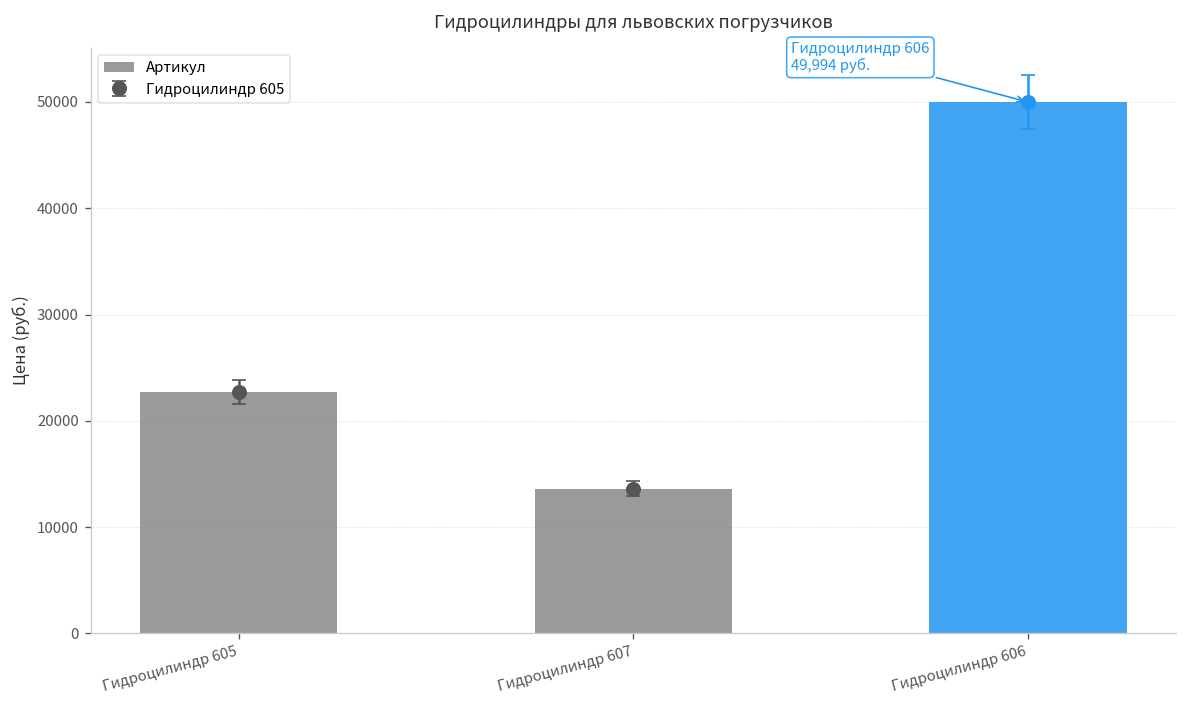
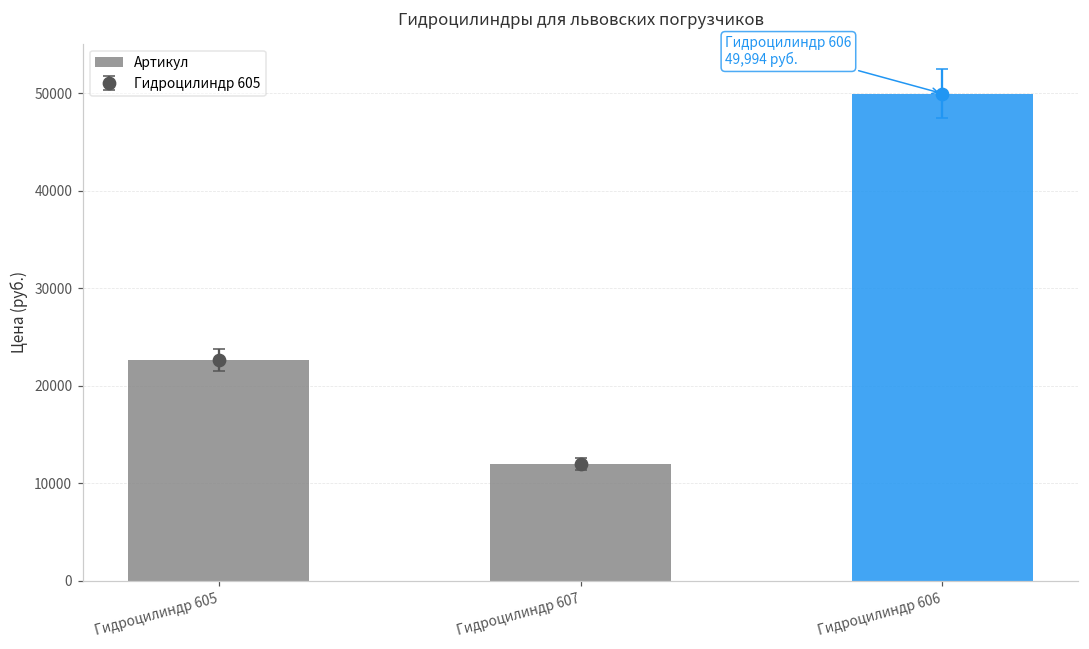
Артикул, Гидроцилиндр 607: 14000 -> 12000
